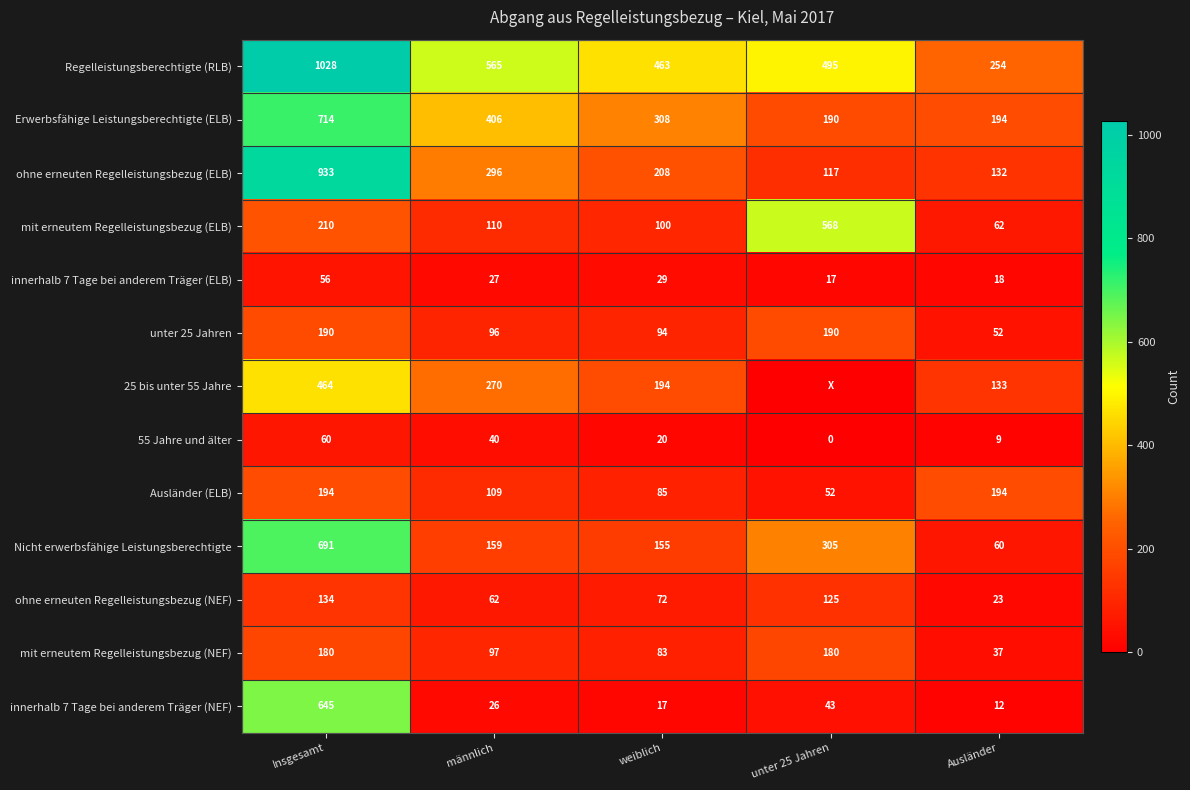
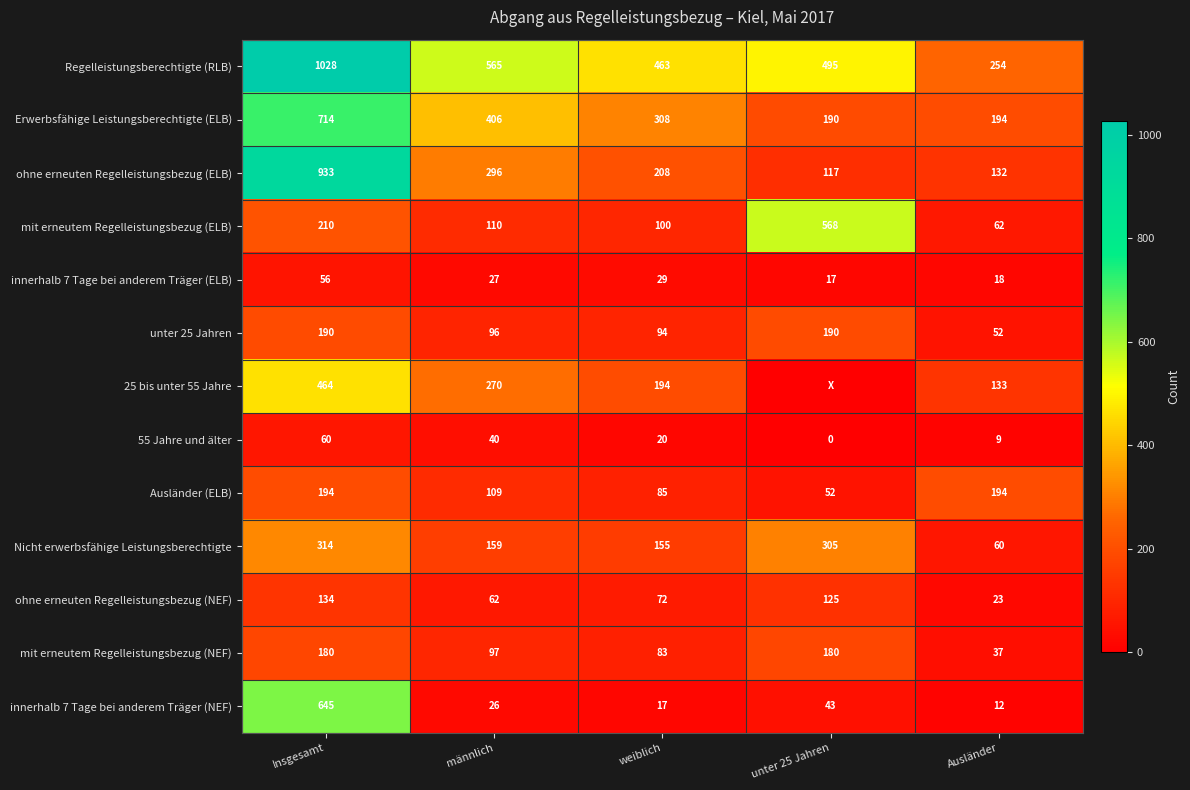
Nicht erwerbsfähige Leistungsberechtigte, Insgesamt: 691 -> 314
